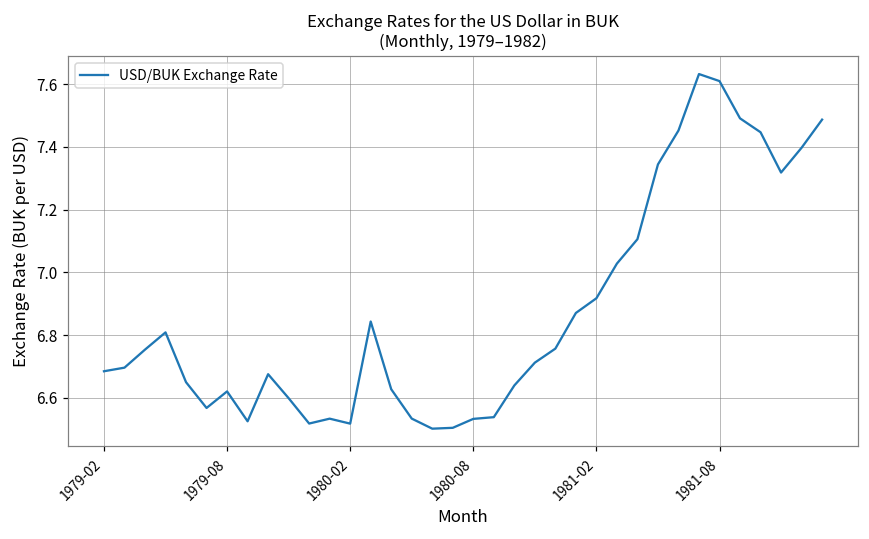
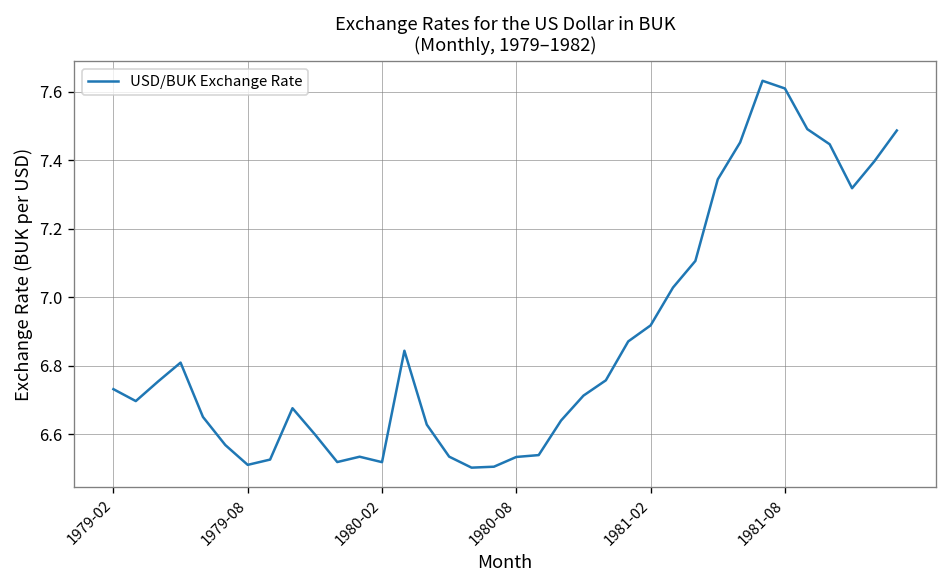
1979-02: 6.69 -> 6.73
1979-08: 6.62 -> 6.51
